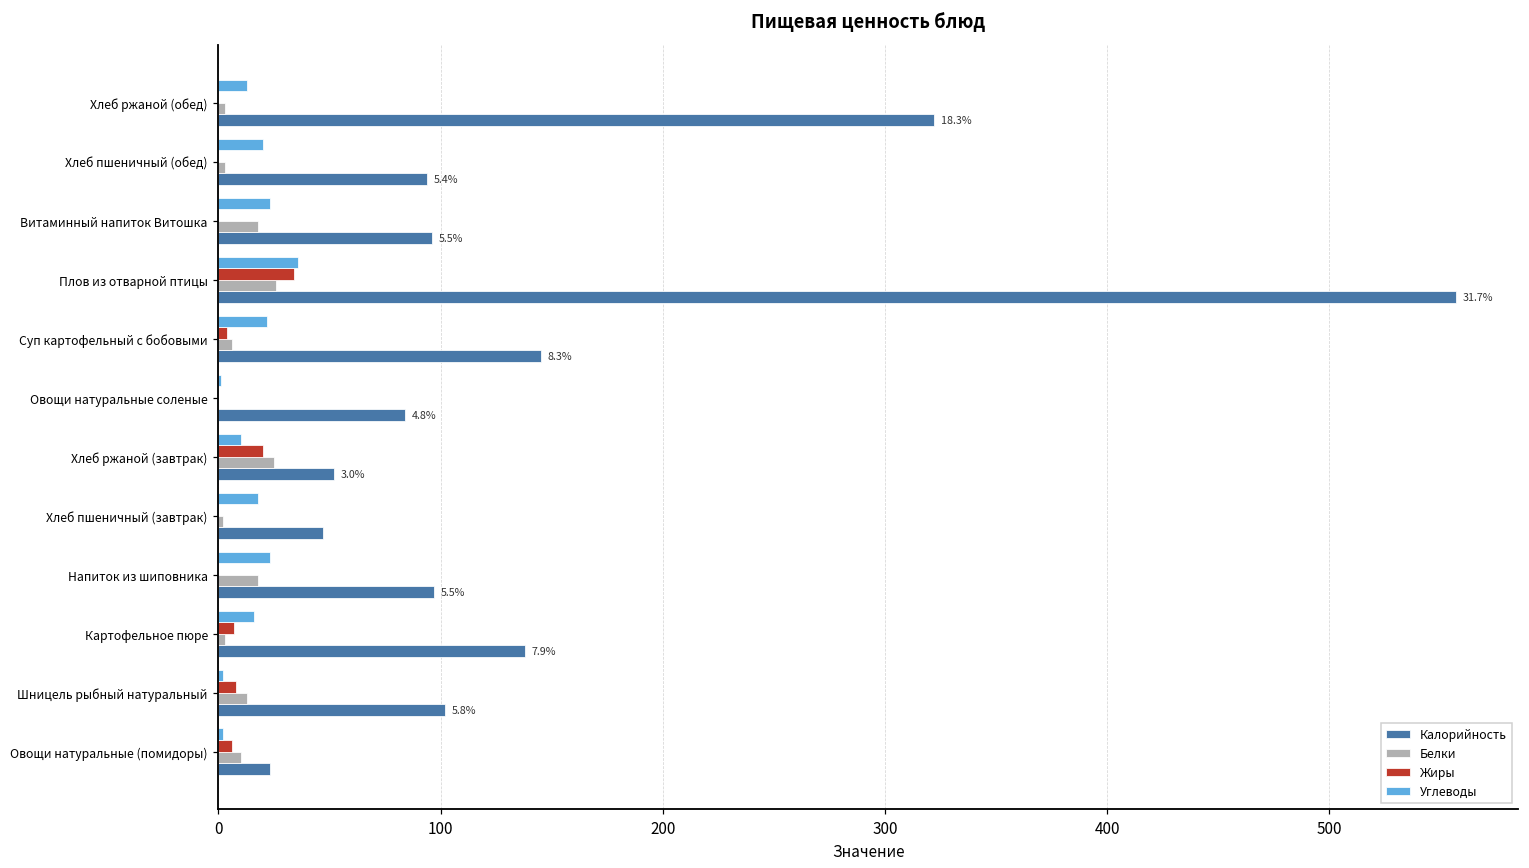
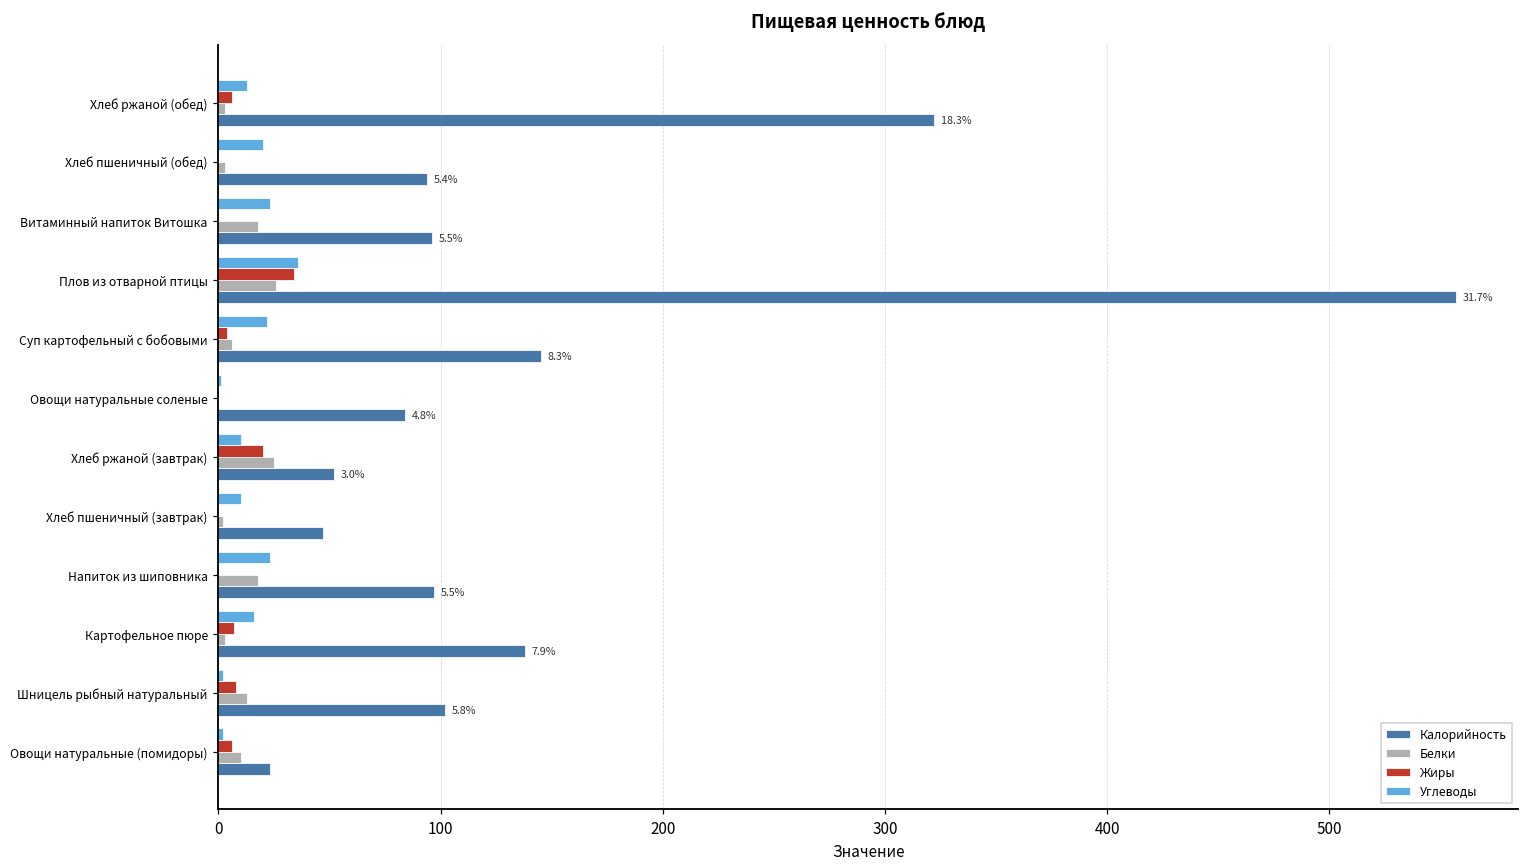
Жиры, Хлеб ржаной (обед): 0 -> 6
Углеводы, Хлеб пшеничный (завтрак): 18 -> 10
